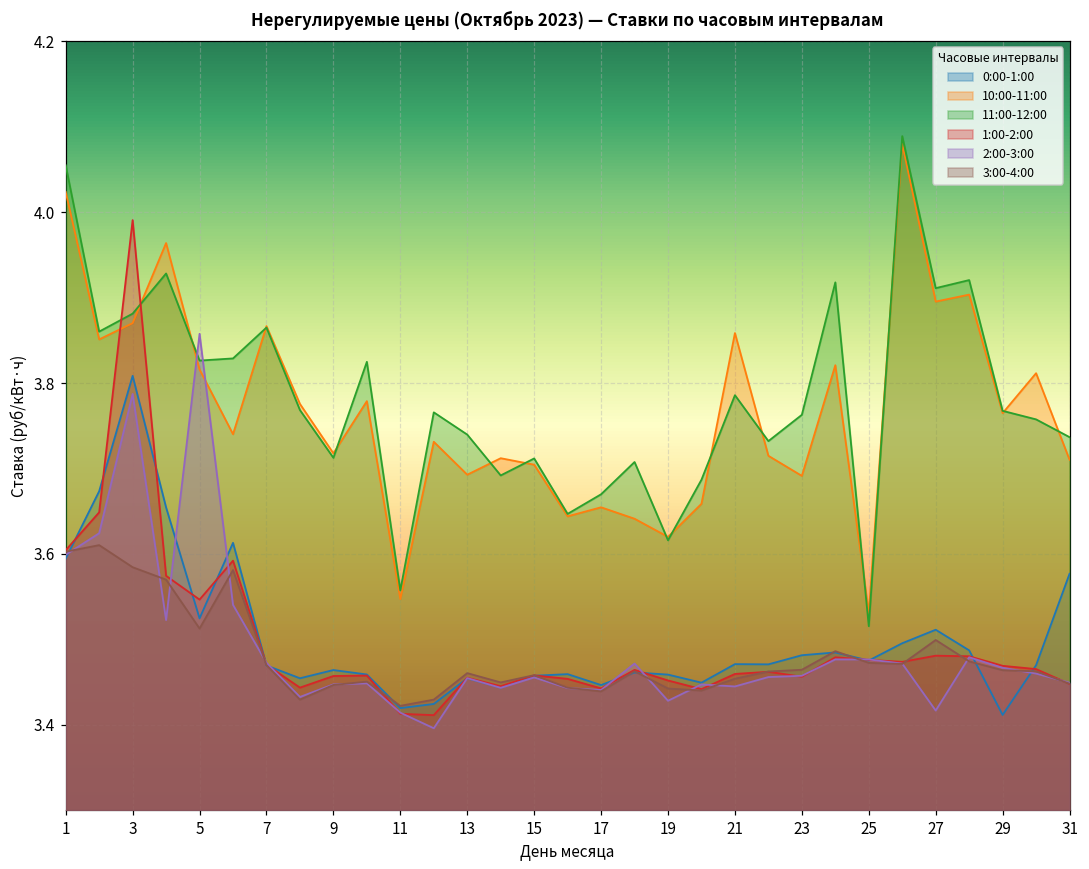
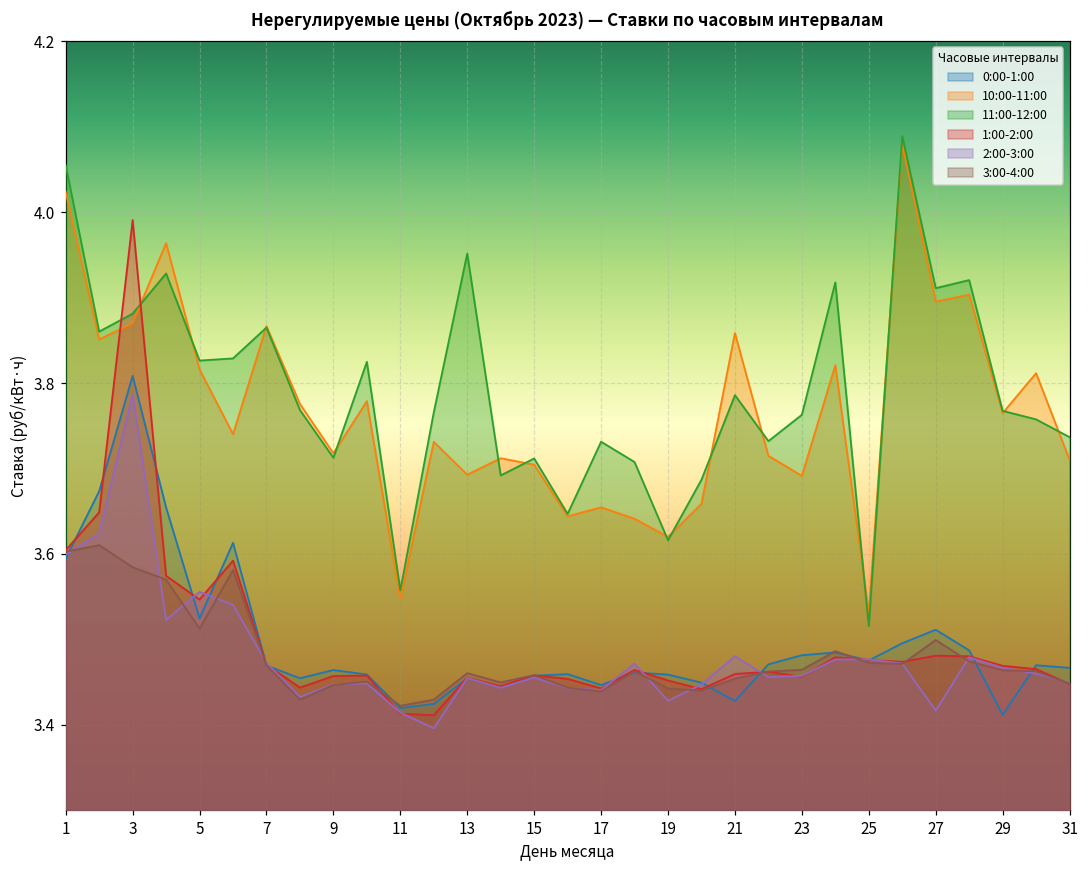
2:00-3:00, 5: 3.86 -> 3.56
11:00-12:00, 13: 3.74 -> 3.95
11:00-12:00, 17: 3.67 -> 3.73
0:00-1:00, 21: 3.47 -> 3.43
2:00-3:00, 21: 3.45 -> 3.48
0:00-1:00, 31: 3.58 -> 3.47
